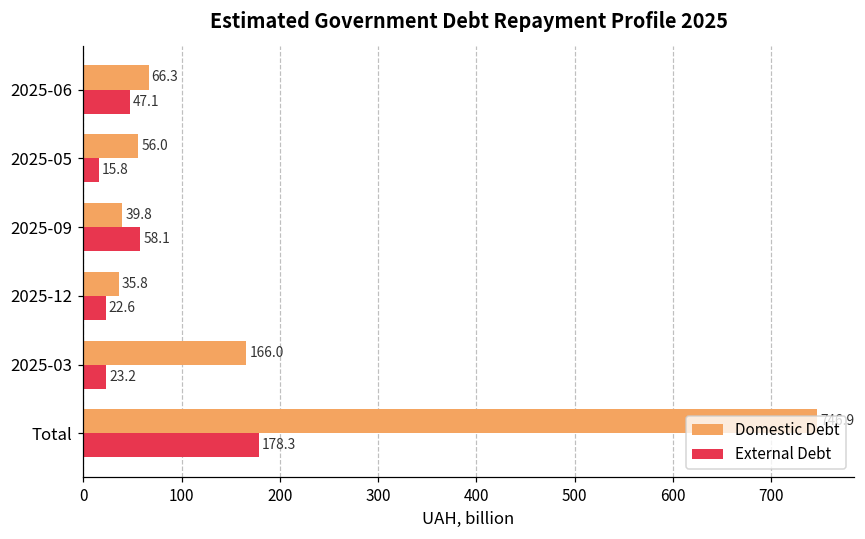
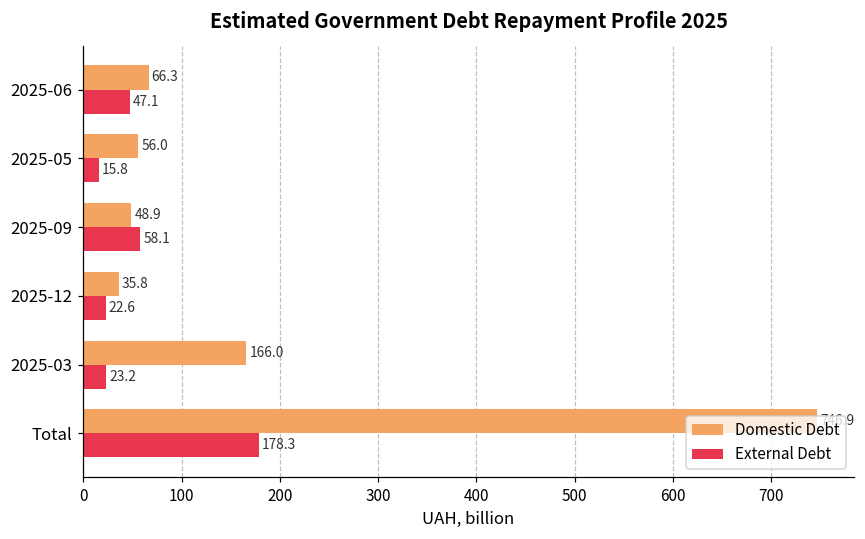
Domestic Debt, 2025-09: 39.8 -> 48.9
